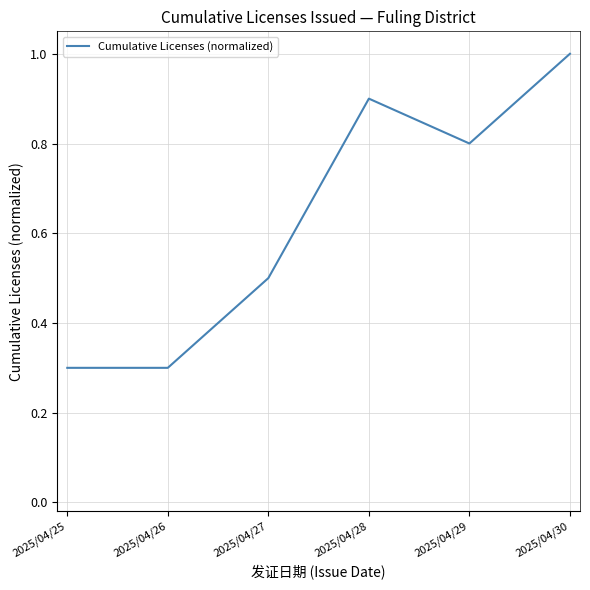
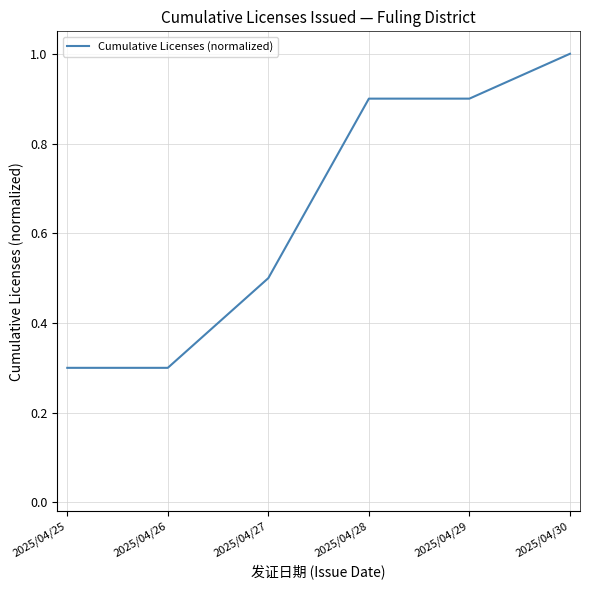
2025/04/29: 0.80 -> 0.90
